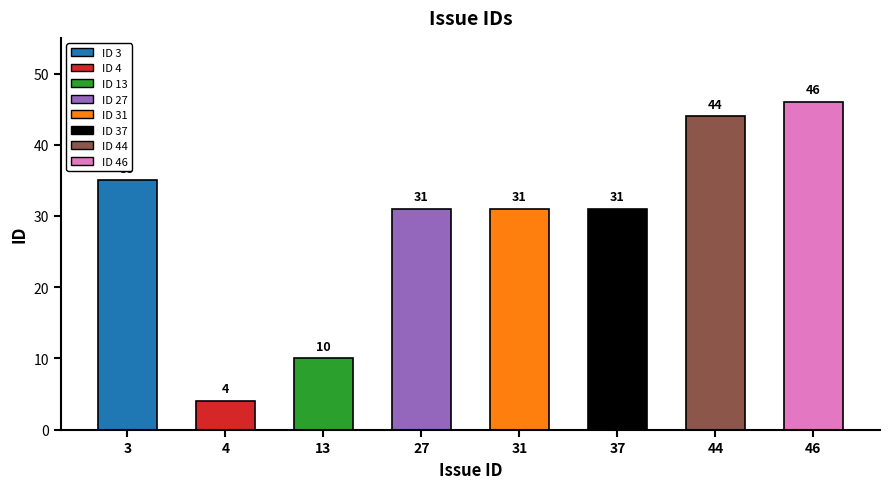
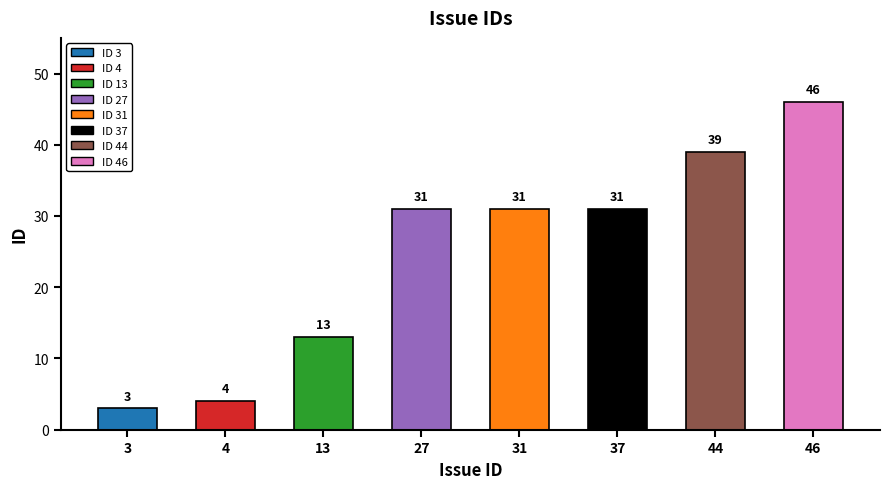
3: 35 -> 3
13: 10 -> 13
44: 44 -> 39
